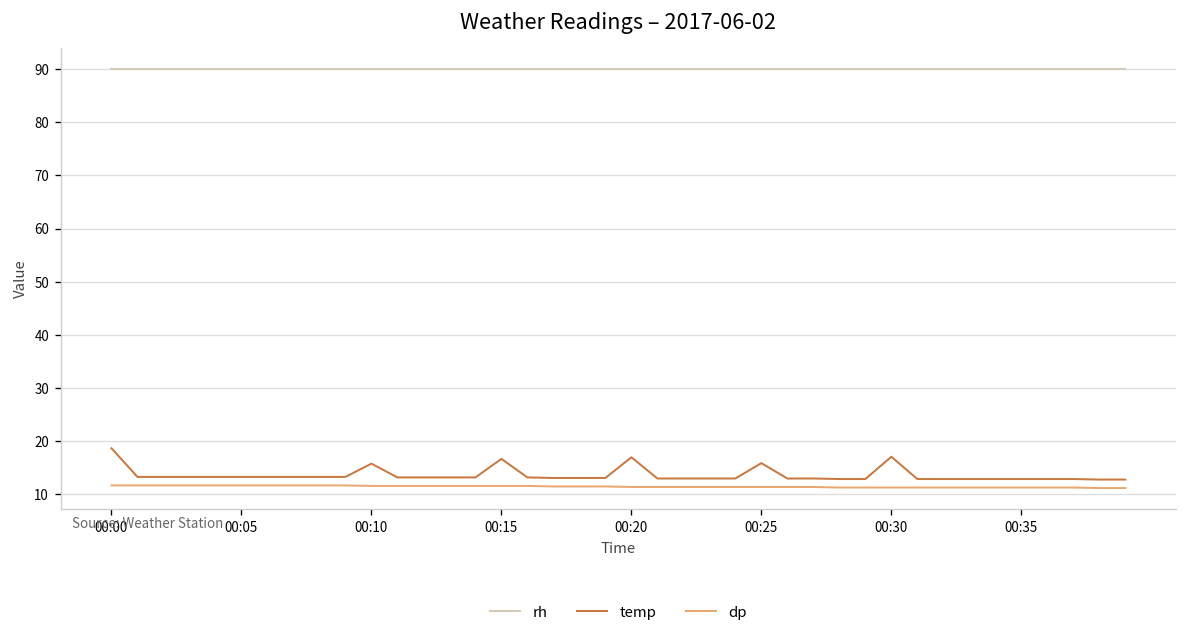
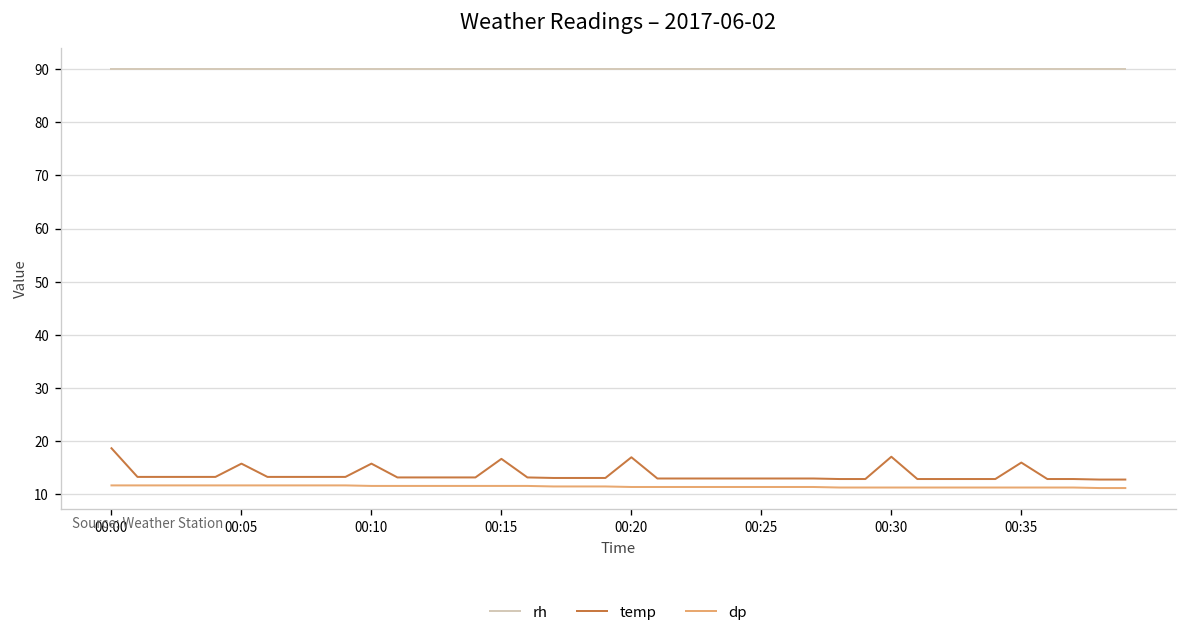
temp, 00:05: 13 -> 16
temp, 00:25: 16 -> 13
temp, 00:35: 13 -> 16
